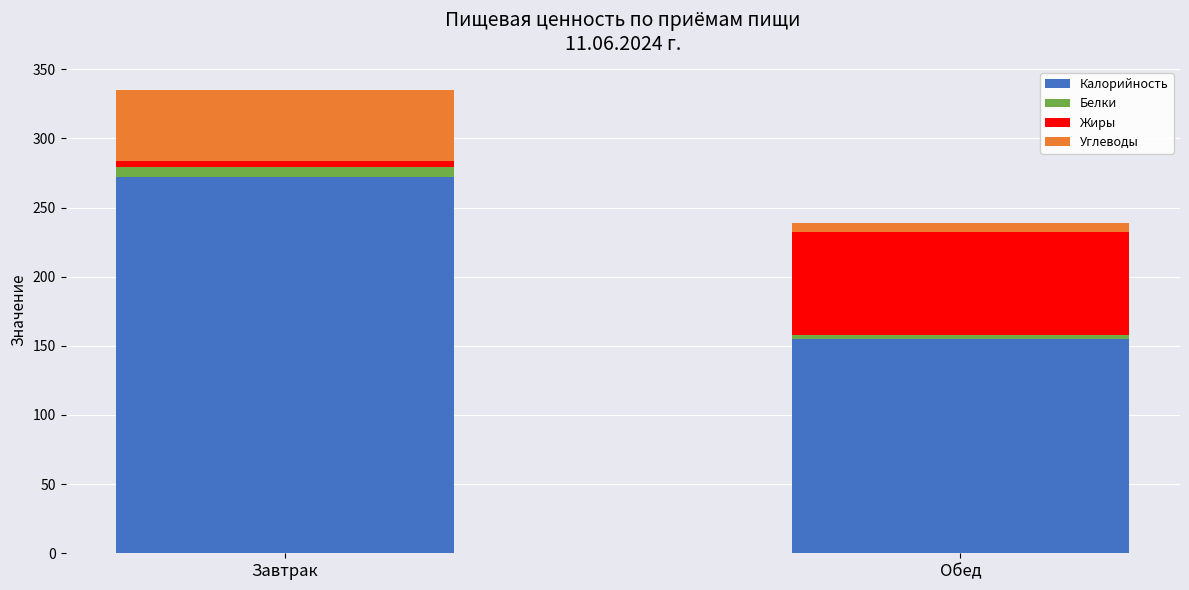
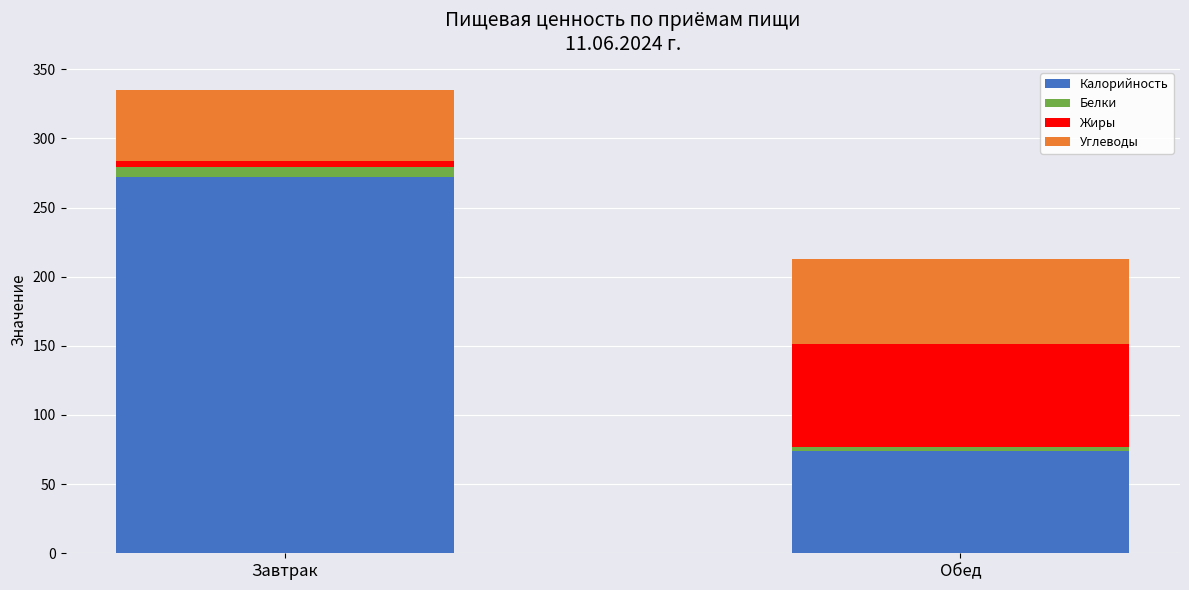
Калорийность, Обед: 155 -> 74
Углеводы, Обед: 7 -> 62
